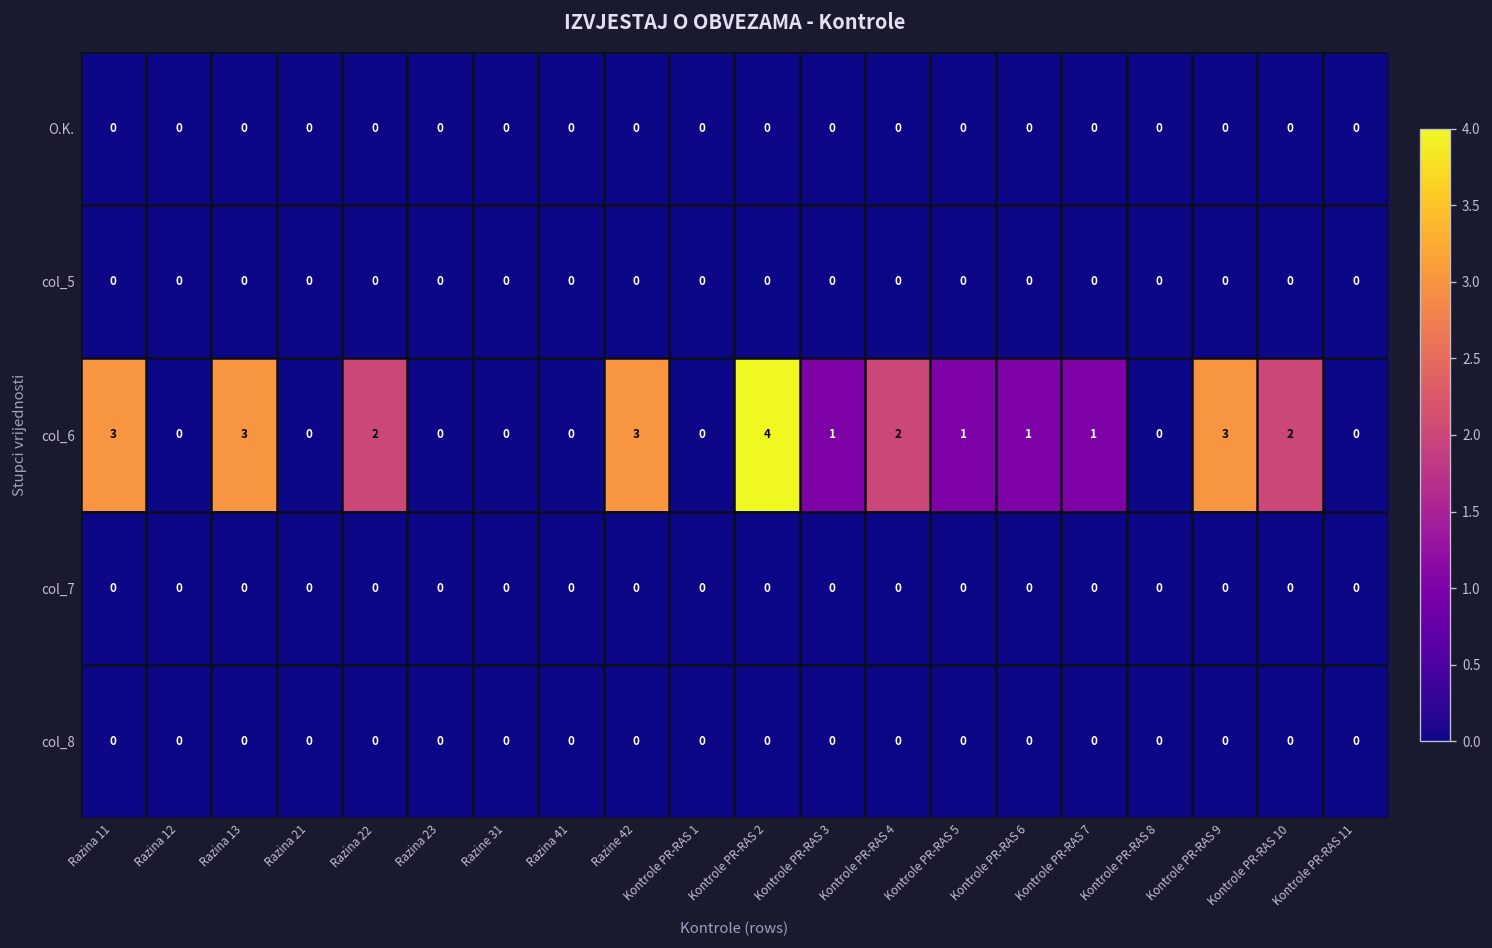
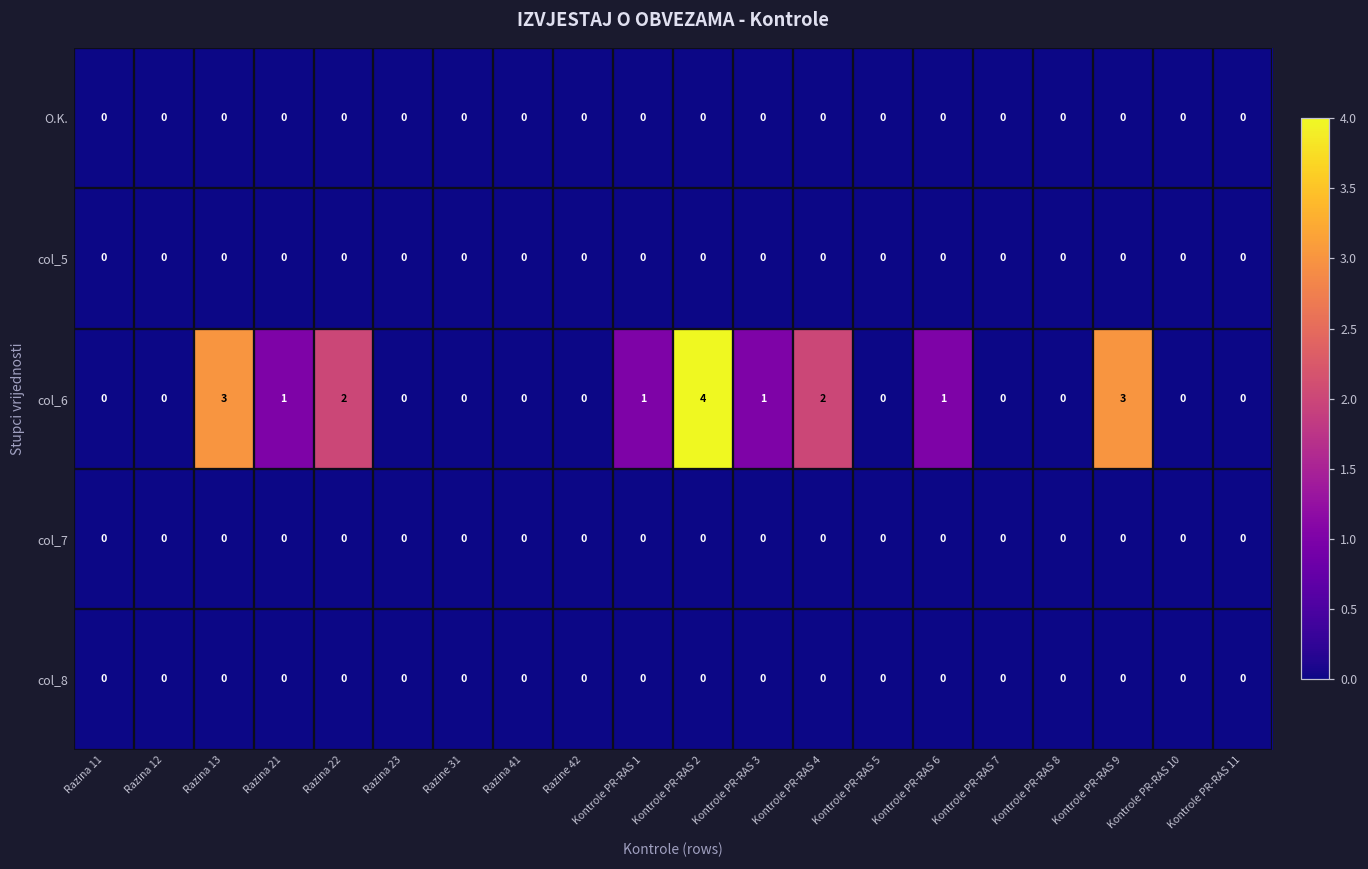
col_6, Razina 11: 3 -> 0
col_6, Razina 21: 0 -> 1
col_6, Razine 42: 3 -> 0
col_6, Kontrole PR-RAS 1: 0 -> 1
col_6, Kontrole PR-RAS 5: 1 -> 0
col_6, Kontrole PR-RAS 7: 1 -> 0
col_6, Kontrole PR-RAS 10: 2 -> 0
